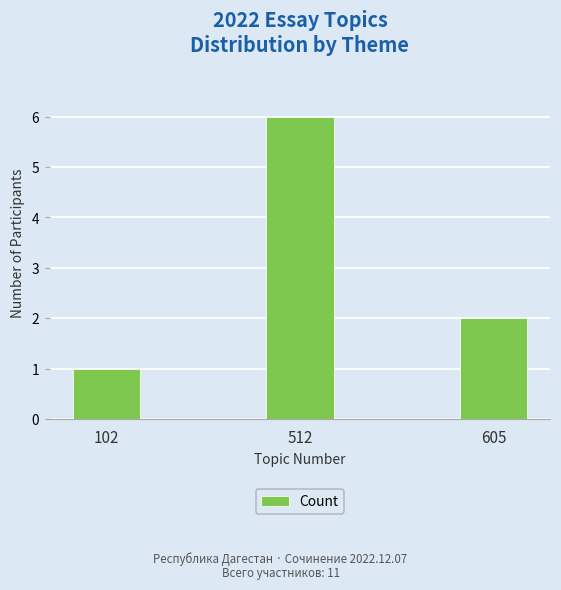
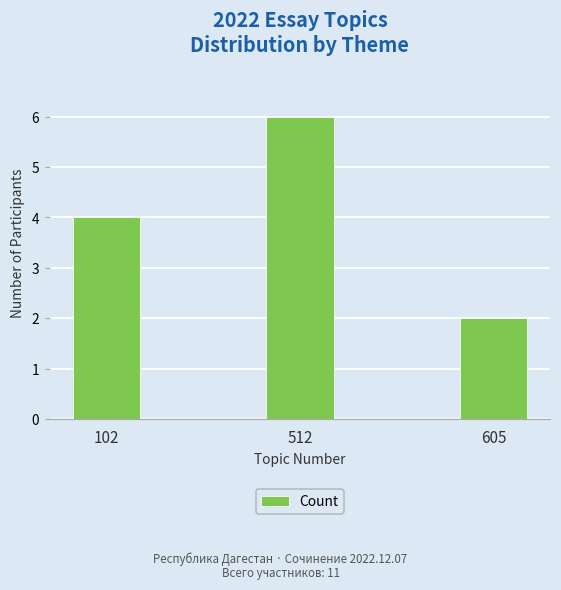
102: 1 -> 4
